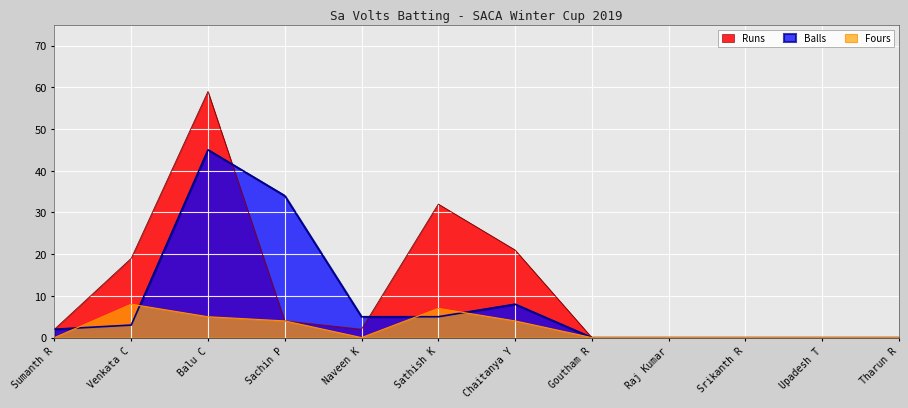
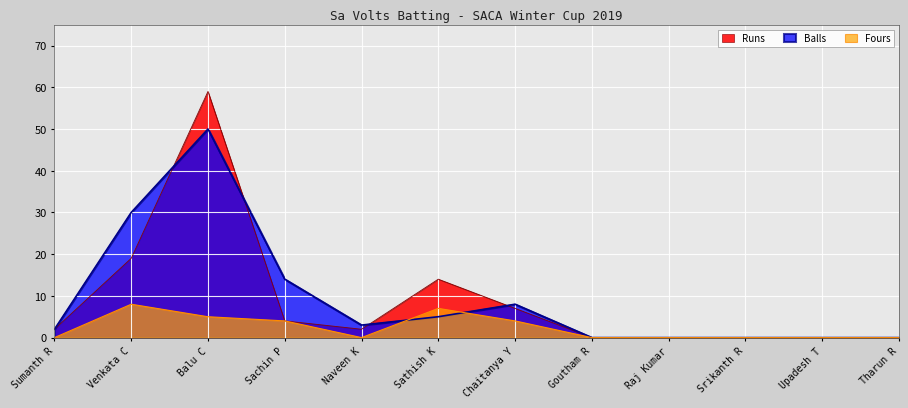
Balls, Venkata C: 3 -> 30
Balls, Balu C: 45 -> 50
Balls, Sachin P: 34 -> 14
Balls, Naveen K: 5 -> 3
Runs, Sathish K: 32 -> 14
Runs, Chaitanya Y: 21 -> 7
